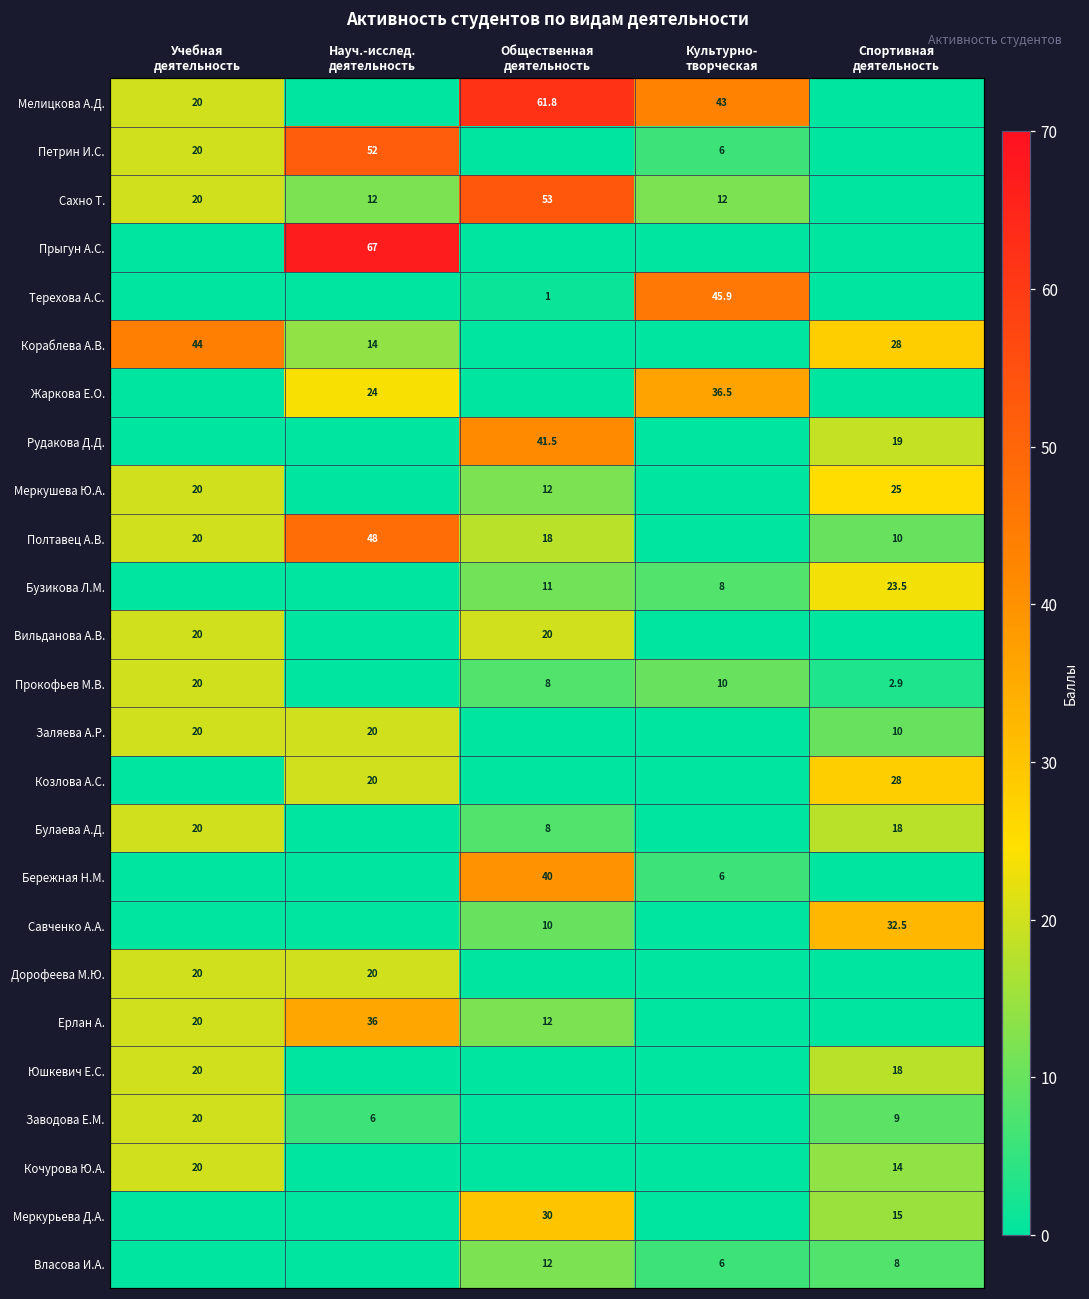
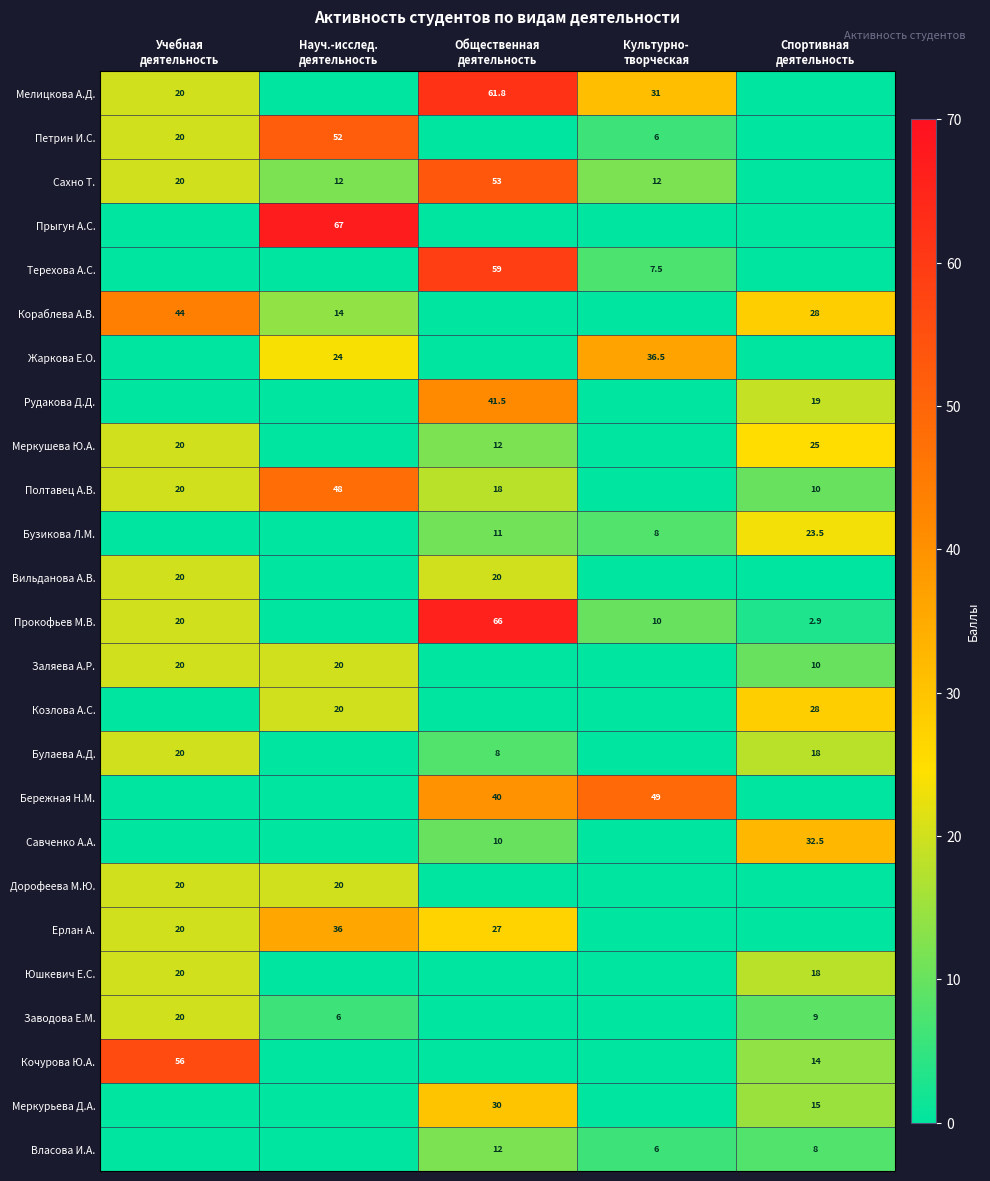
Мелицкова А.Д., Культурно- творческая: 43 -> 31
Терехова А.С., Общественная деятельность: 1 -> 59
Терехова А.С., Культурно- творческая: 45.9 -> 7.5
Прокофьев М.В., Общественная деятельность: 8 -> 66
Бережная Н.М., Культурно- творческая: 6 -> 49
Ерлан А., Общественная деятельность: 12 -> 27
Кочурова Ю.А., Учебная деятельность: 20 -> 56
